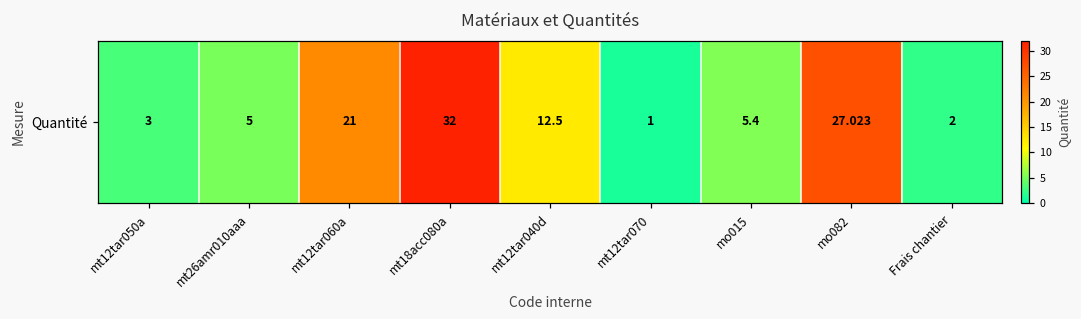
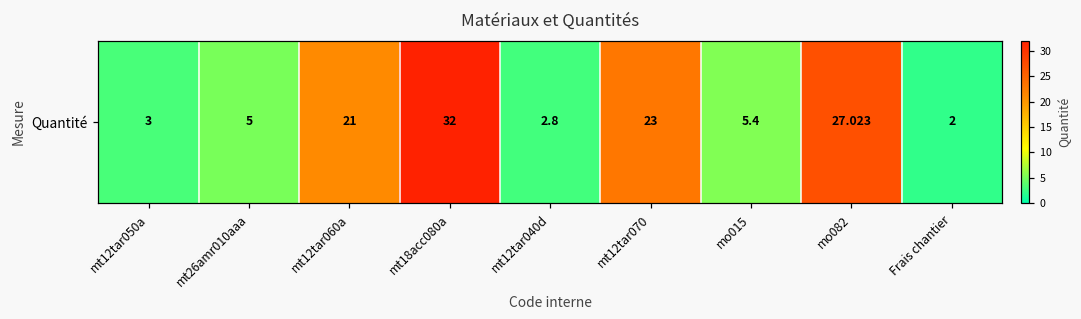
Quantité, mt12tar040d: 12.5 -> 2.8
Quantité, mt12tar070: 1 -> 23
